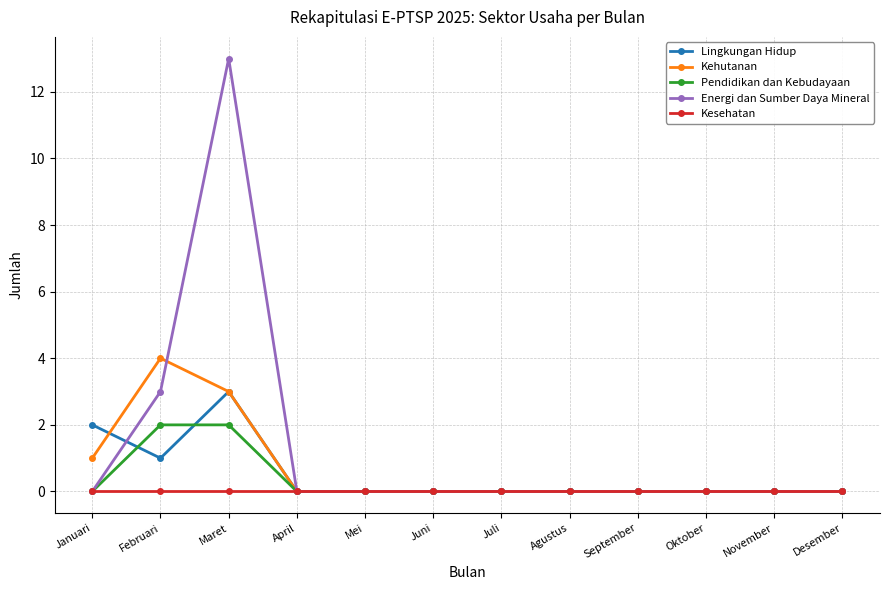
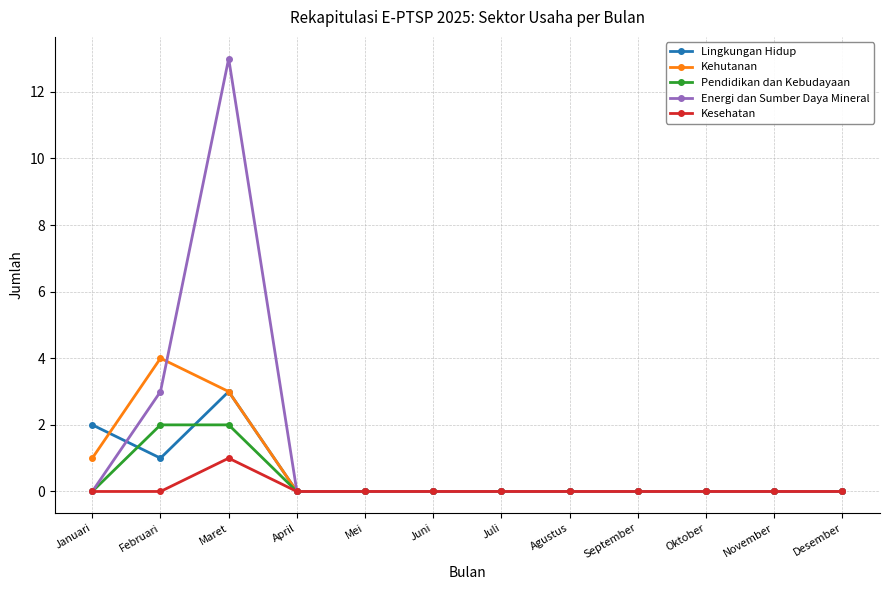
Kesehatan, Maret: 0 -> 1
